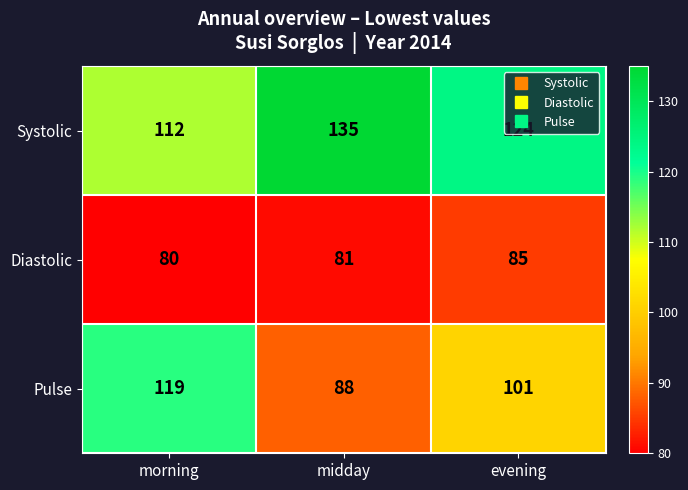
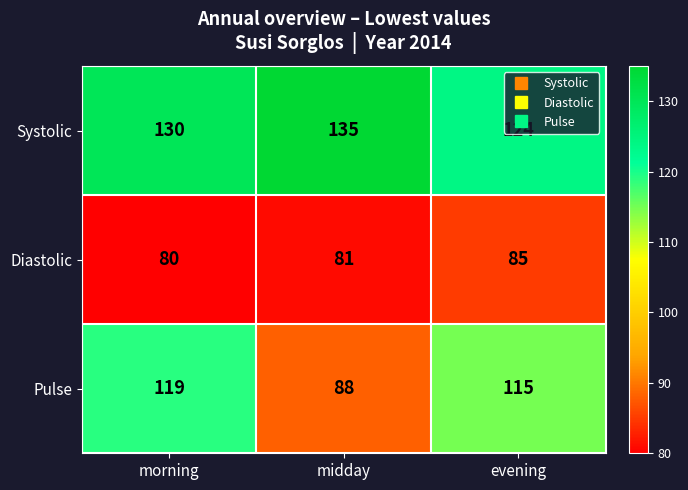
Systolic, morning: 112 -> 130
Pulse, evening: 101 -> 115
